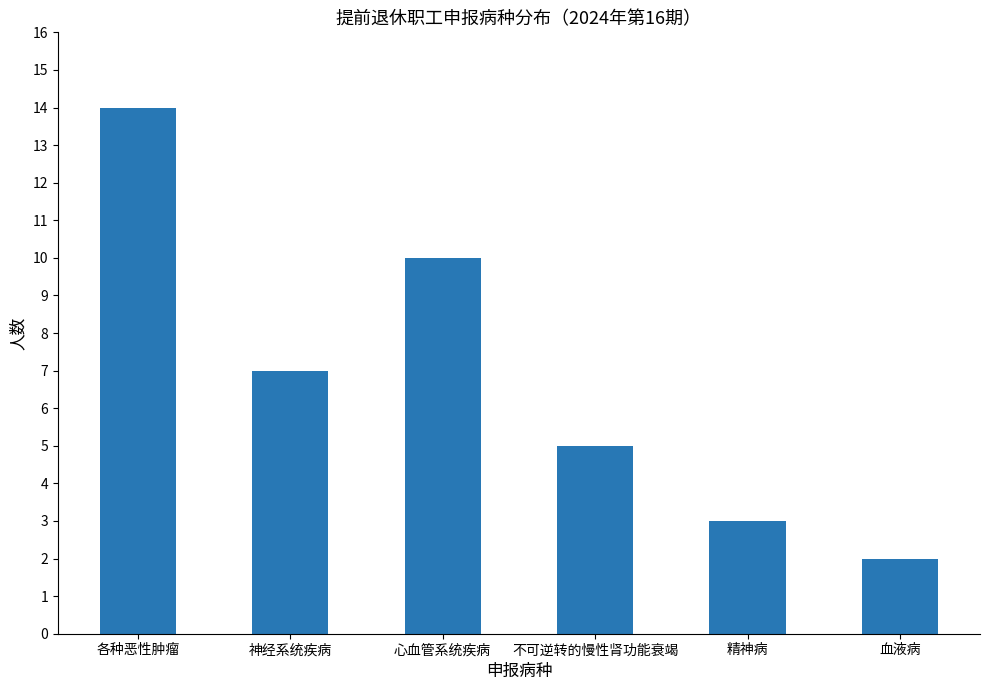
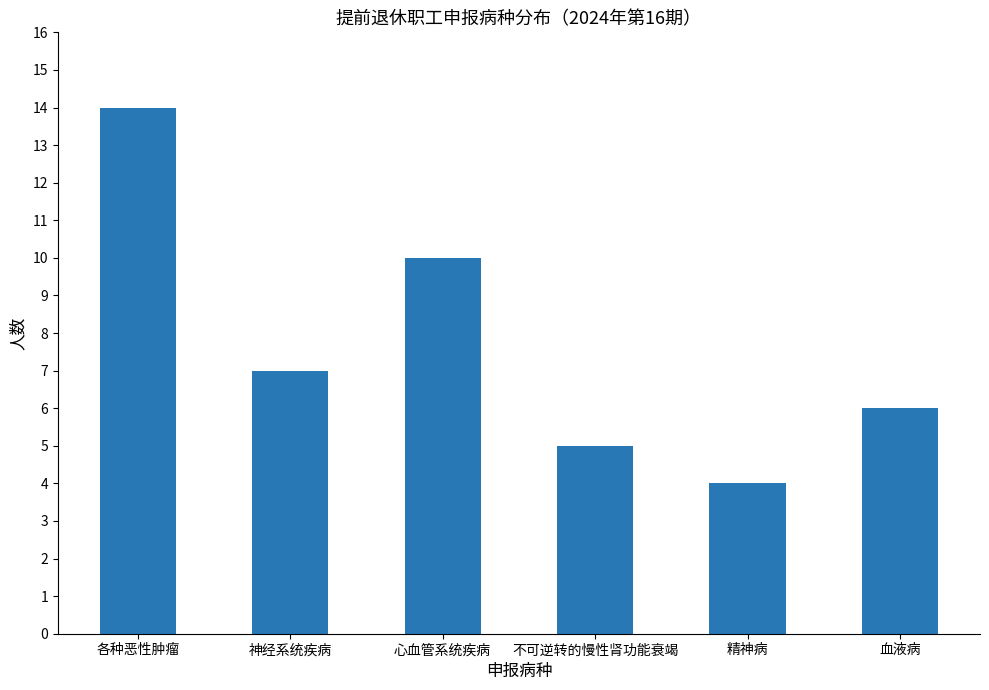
精神病: 3 -> 4
血液病: 2 -> 6
